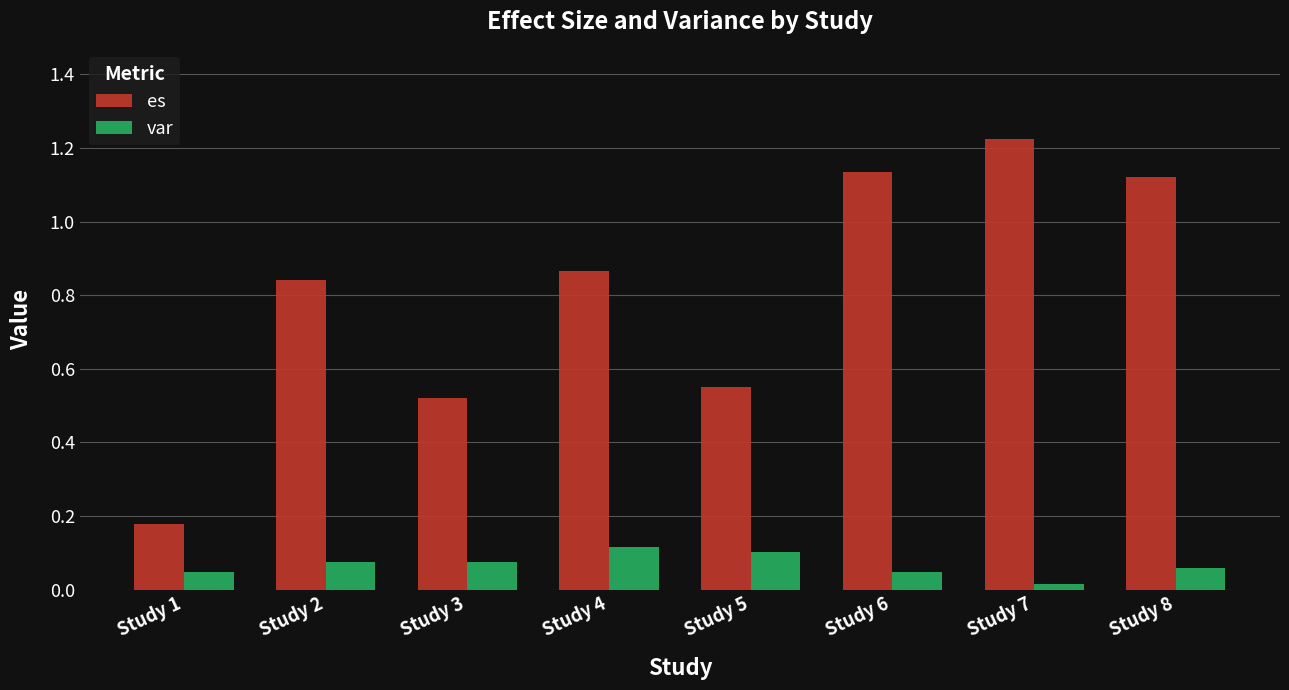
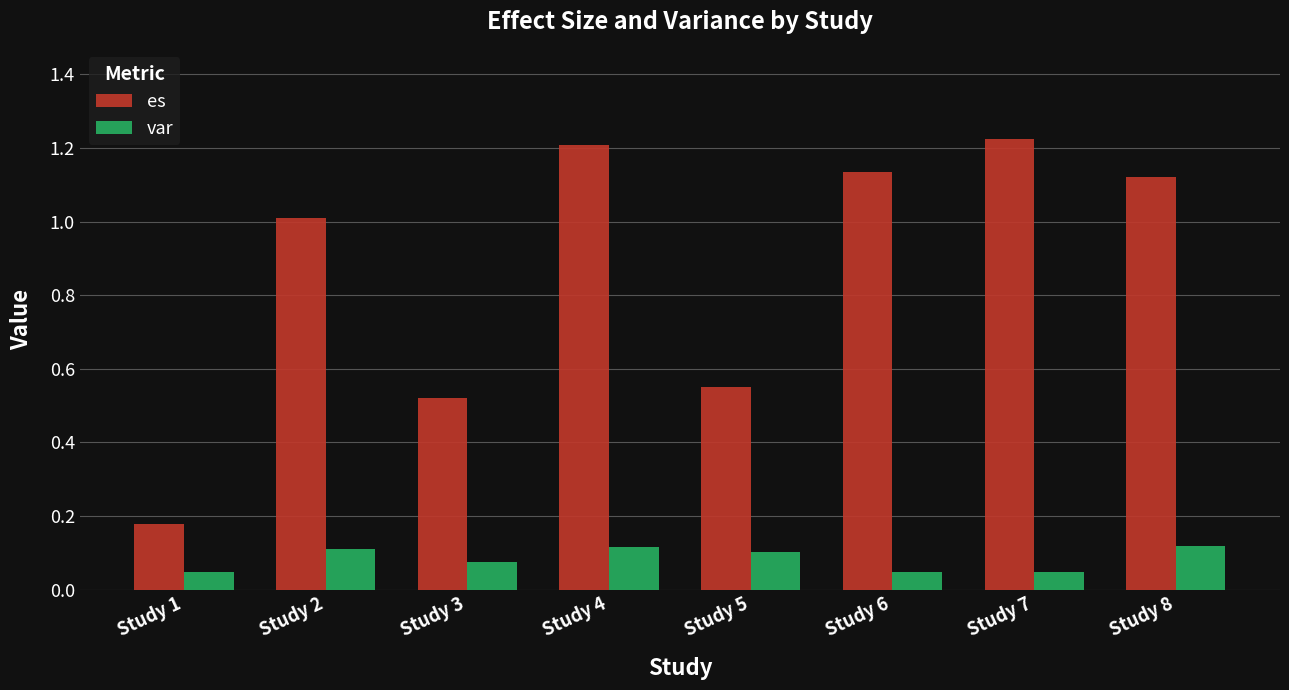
es, Study 2: 0.84 -> 1.01
var, Study 2: 0.07 -> 0.11
es, Study 4: 0.87 -> 1.21
var, Study 7: 0.02 -> 0.05
var, Study 8: 0.06 -> 0.12
